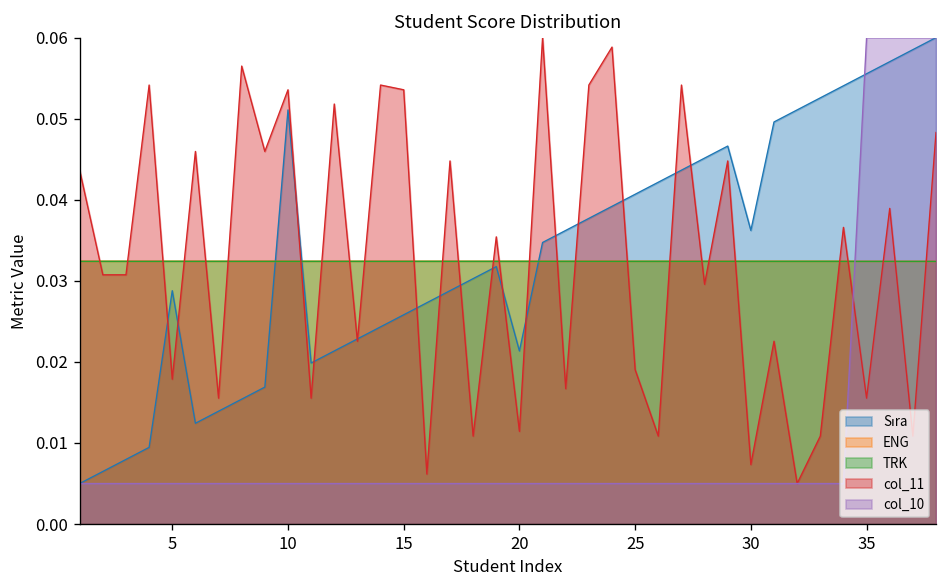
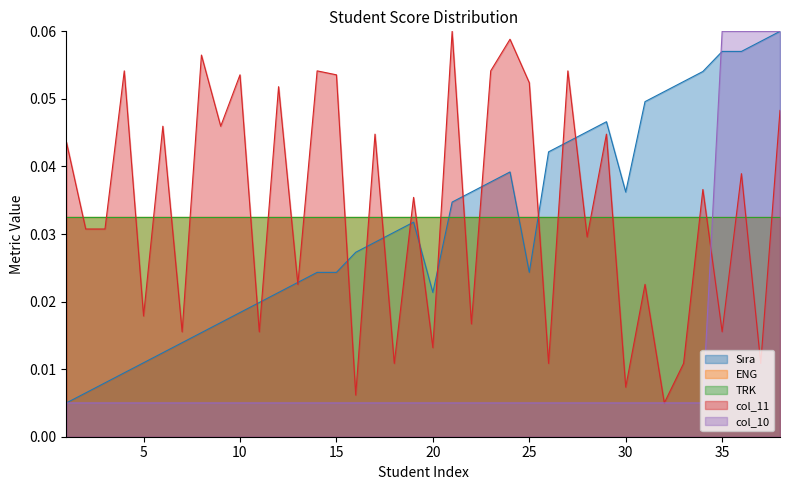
Sıra, 5: 0.029 -> 0.011
Sıra, 10: 0.051 -> 0.018
Sıra, 15: 0.026 -> 0.024
col_11, 20: 0.011 -> 0.013
Sıra, 25: 0.041 -> 0.024
col_11, 25: 0.019 -> 0.052
Sıra, 35: 0.056 -> 0.057
